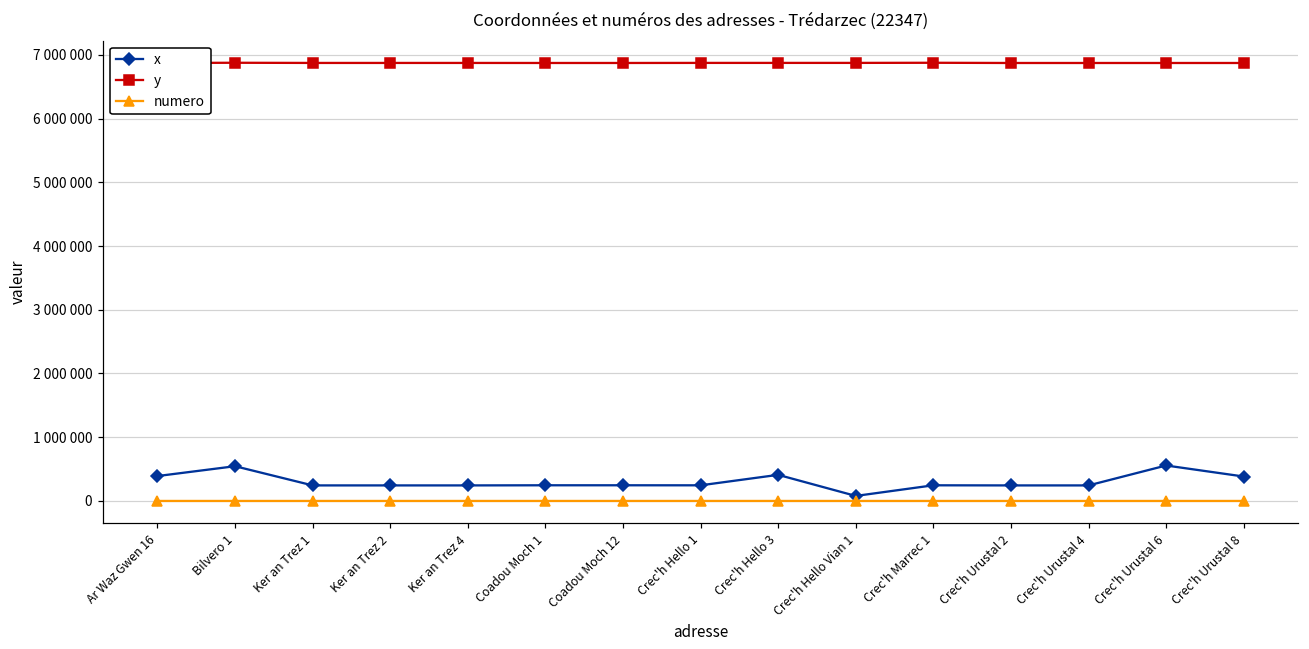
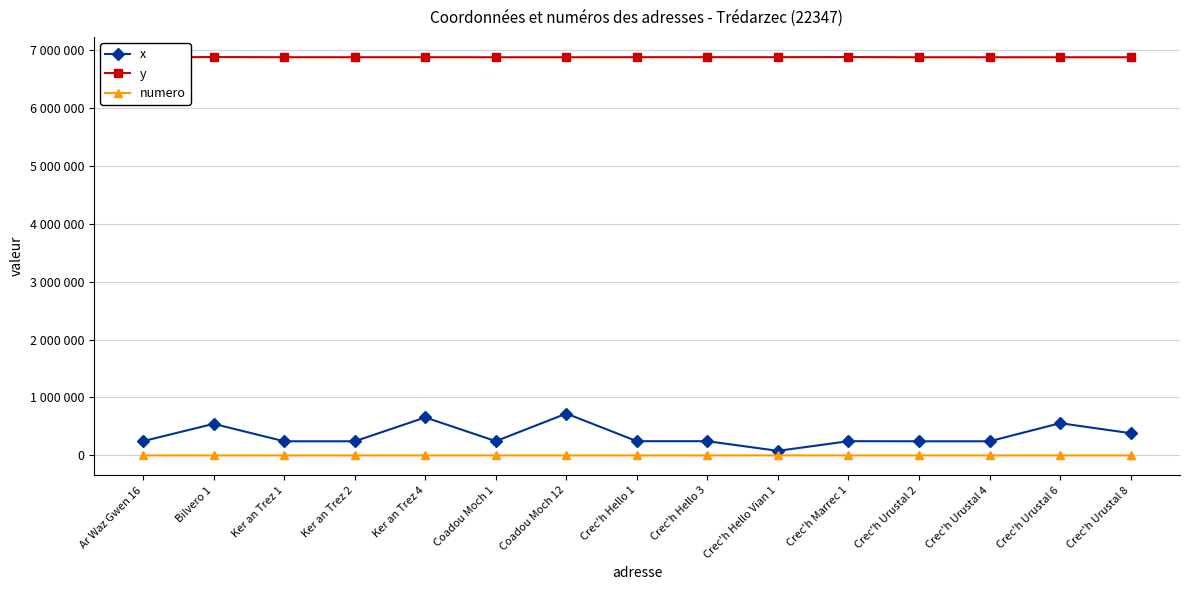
x, Ar Waz Gwen 16: 400000 -> 200000
x, Ker an Trez 4: 200000 -> 700000
x, Coadou Moch 12: 200000 -> 700000
x, Crec'h Hello 3: 400000 -> 200000
